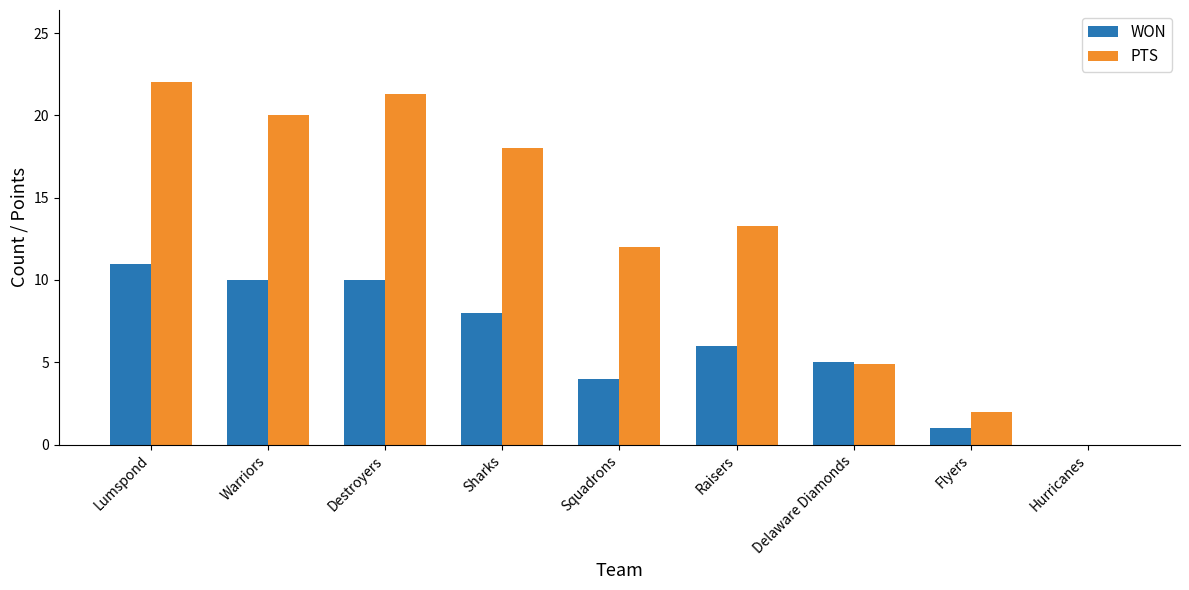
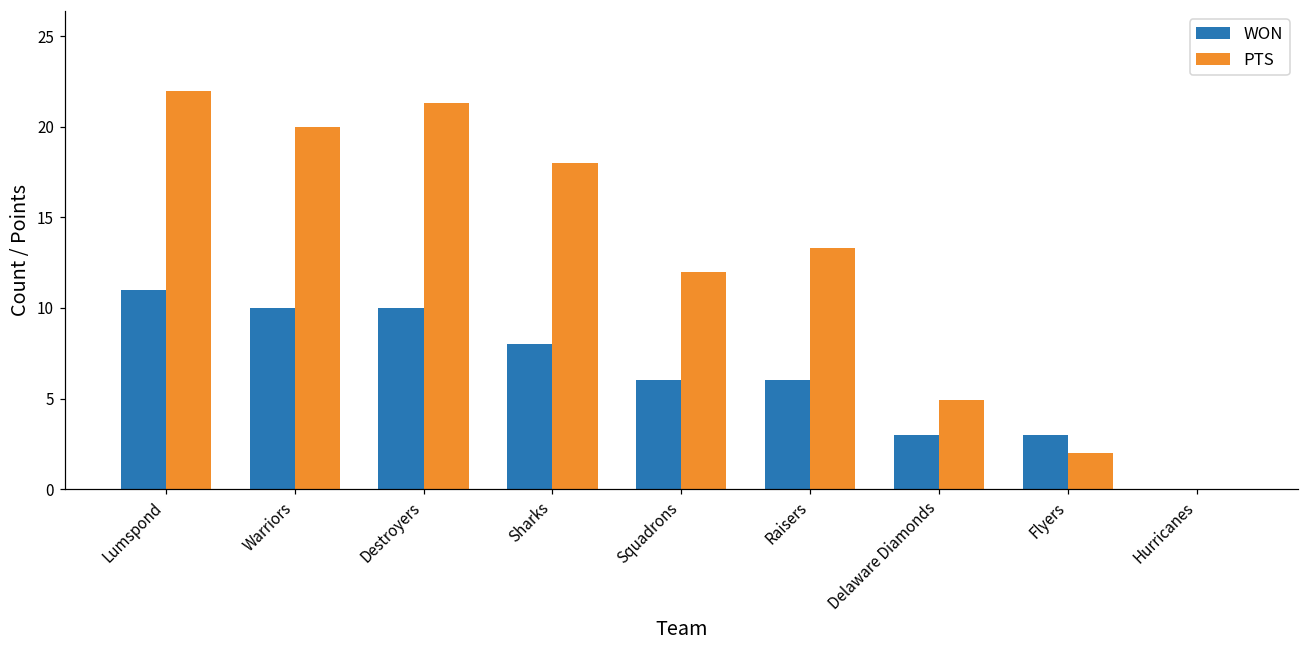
WON, Squadrons: 4 -> 6
WON, Delaware Diamonds: 5 -> 3
WON, Flyers: 1 -> 3
